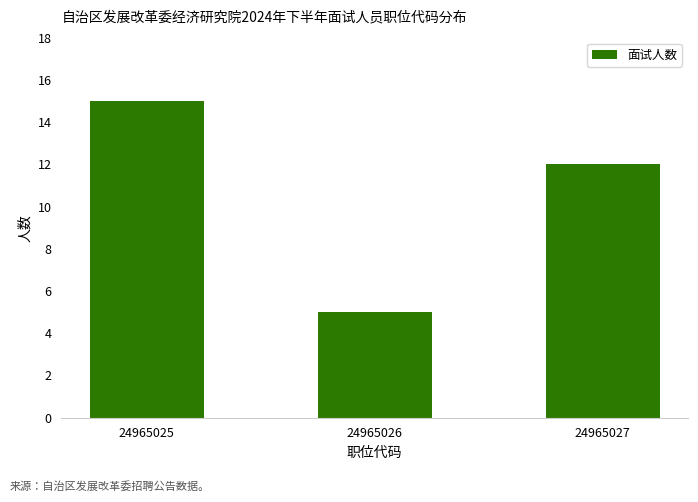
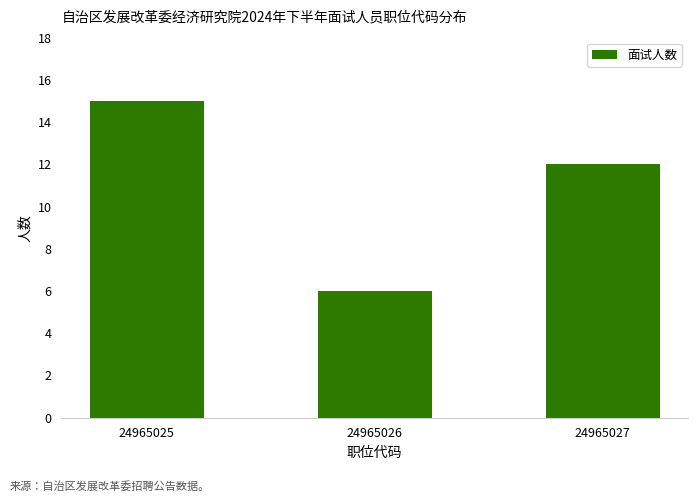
24965026: 5 -> 6
